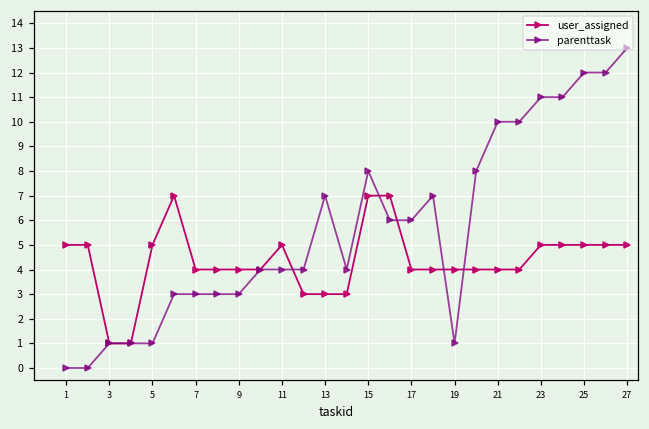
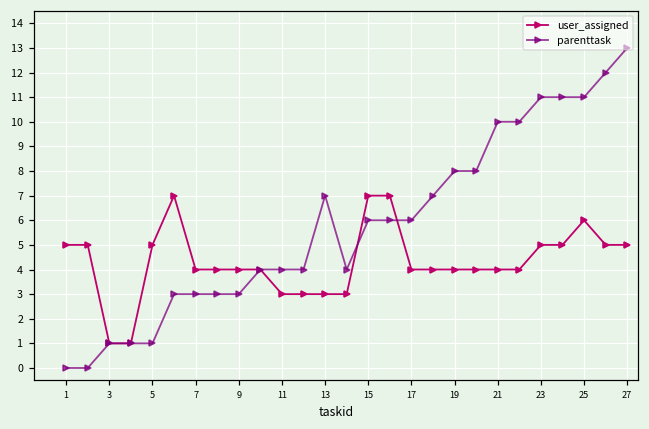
user_assigned, 11: 5 -> 3
parenttask, 15: 8 -> 6
parenttask, 19: 1 -> 8
user_assigned, 25: 5 -> 6
parenttask, 25: 12 -> 11
